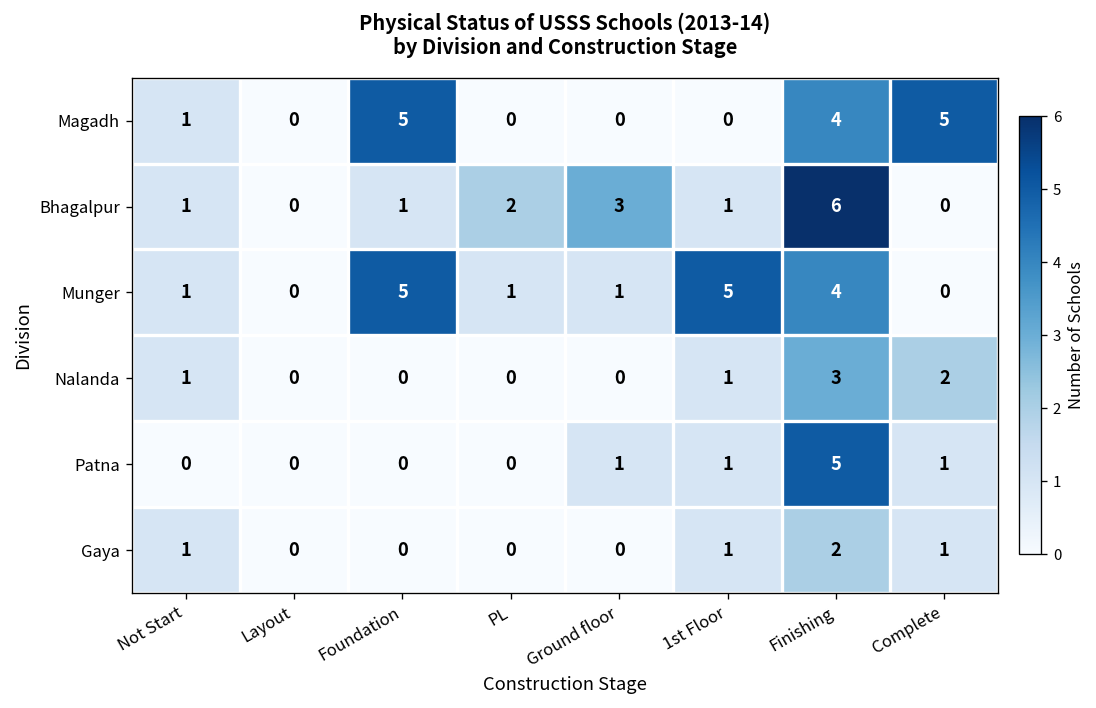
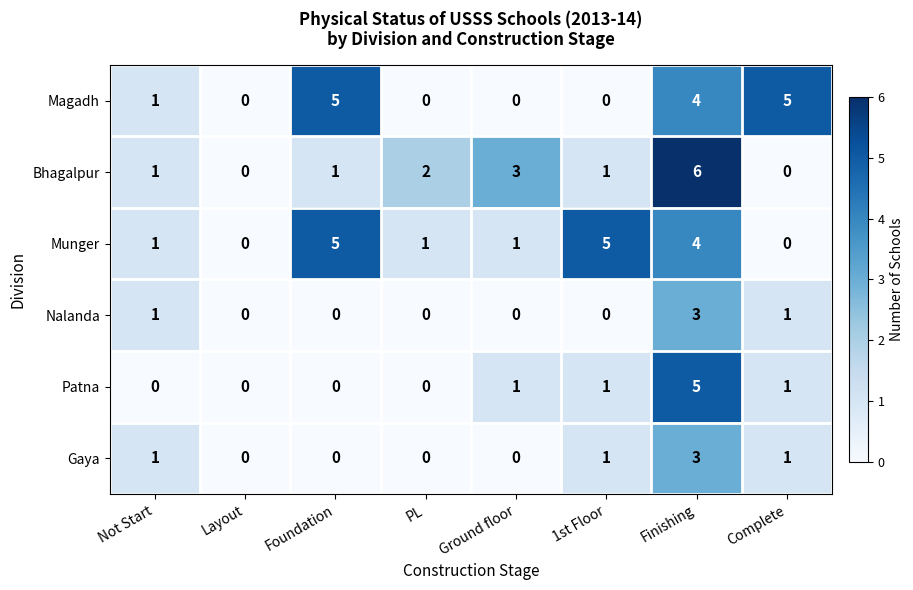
Nalanda, 1st Floor: 1 -> 0
Nalanda, Complete: 2 -> 1
Gaya, Finishing: 2 -> 3
